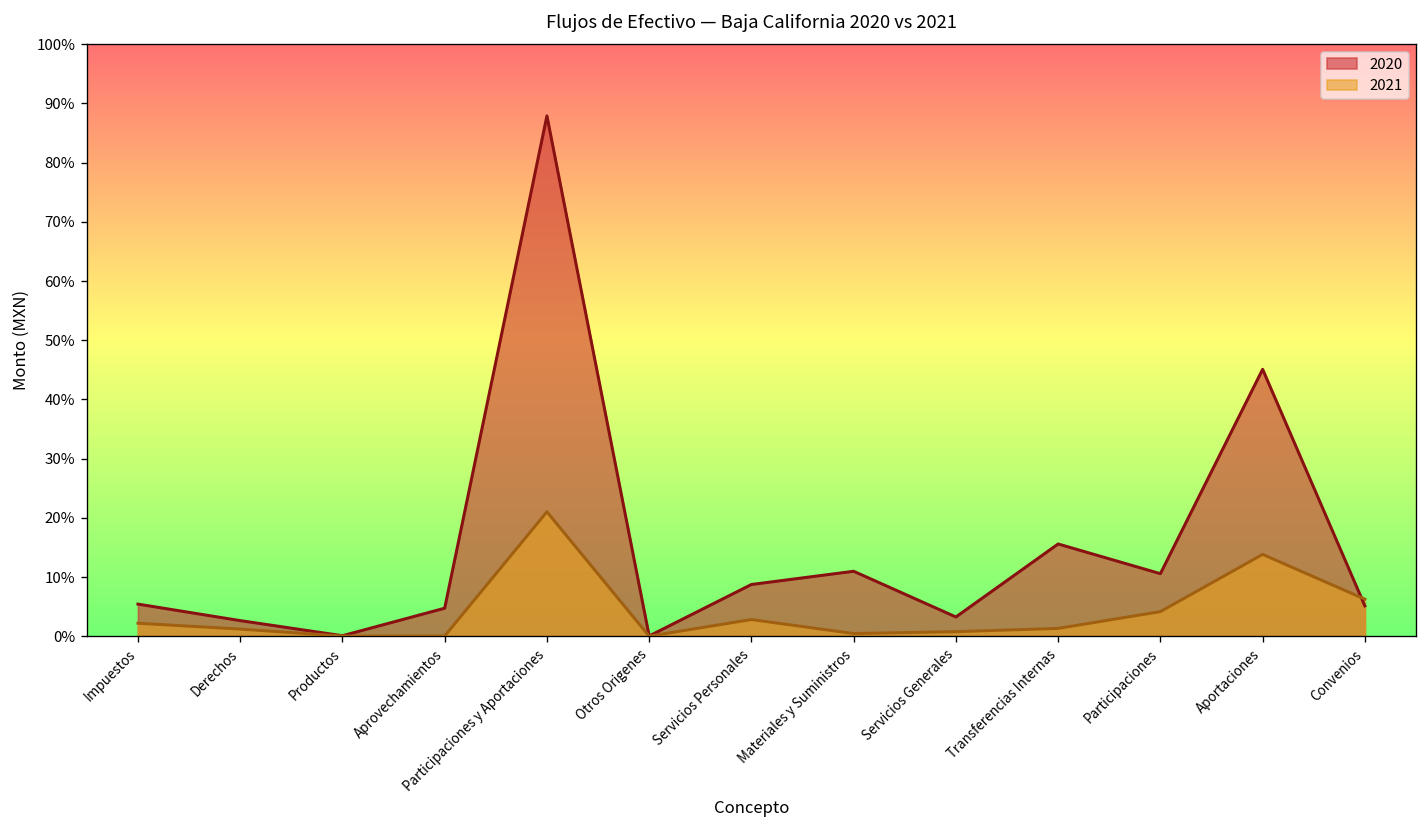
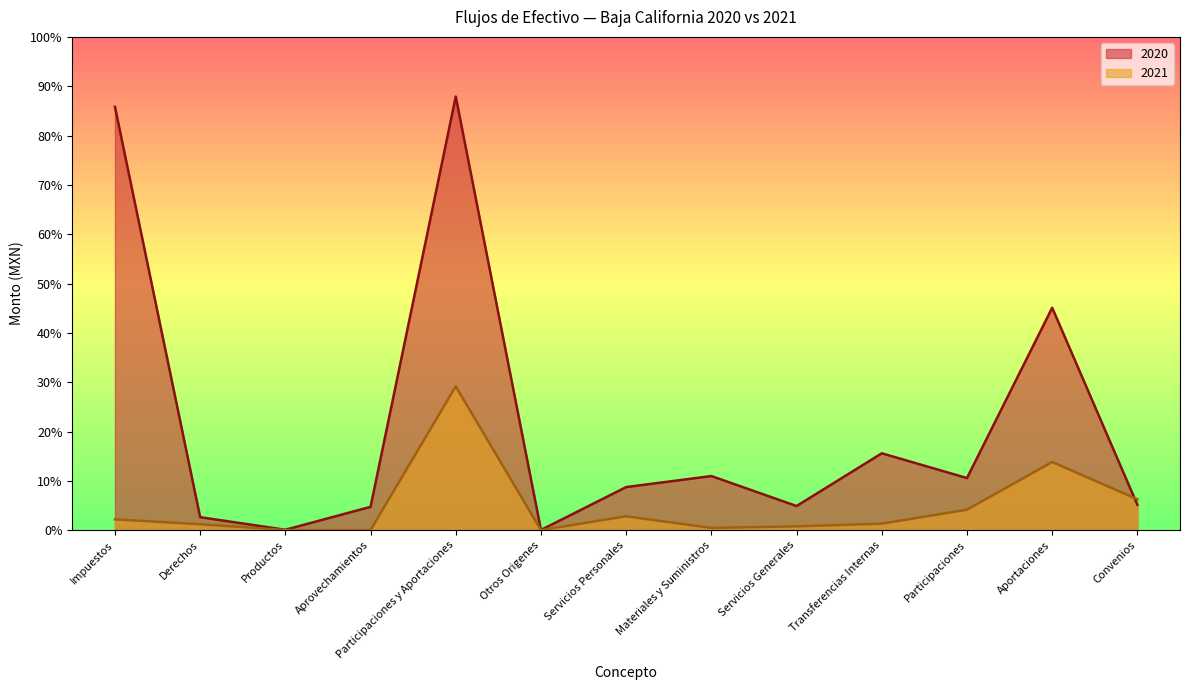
2020, Impuestos: 5% -> 86%
2021, Participaciones y Aportaciones: 21% -> 29%
2020, Servicios Generales: 3% -> 5%
